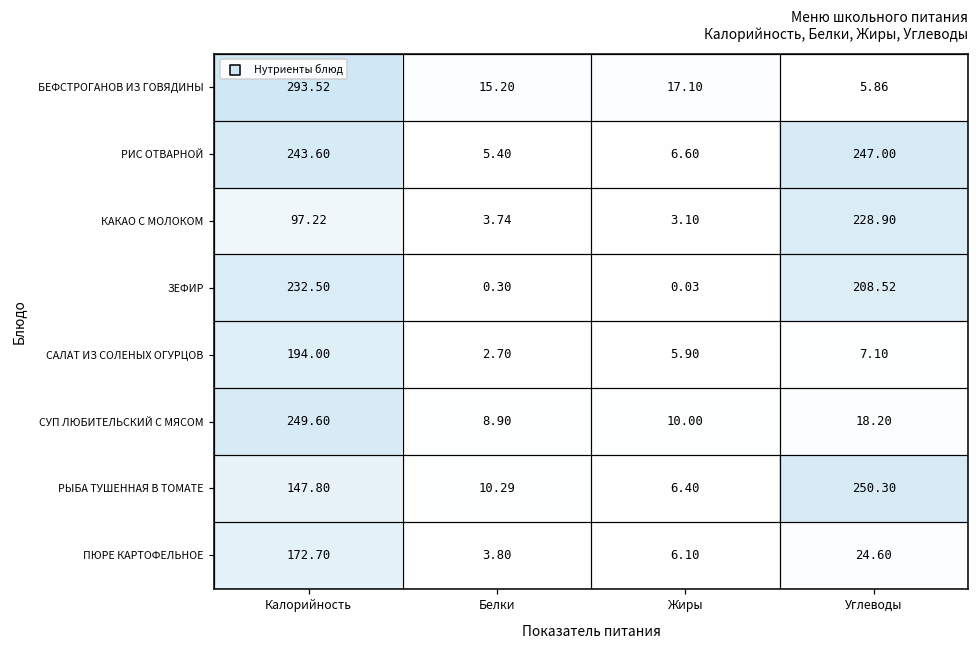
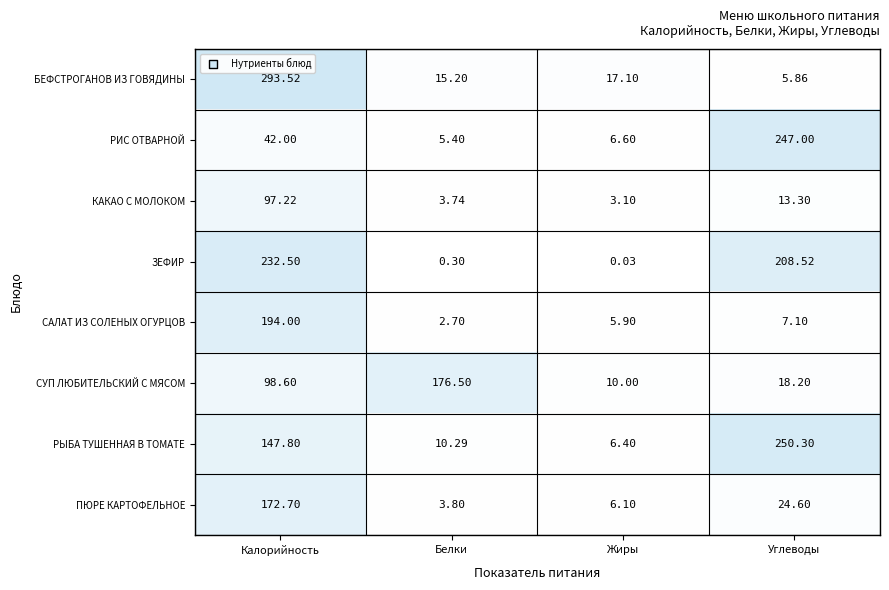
РИС ОТВАРНОЙ, Калорийность: 243.60 -> 42.00
КАКАО С МОЛОКОМ, Углеводы: 228.90 -> 13.30
СУП ЛЮБИТЕЛЬСКИЙ С МЯСОМ, Калорийность: 249.60 -> 98.60
СУП ЛЮБИТЕЛЬСКИЙ С МЯСОМ, Белки: 8.90 -> 176.50
